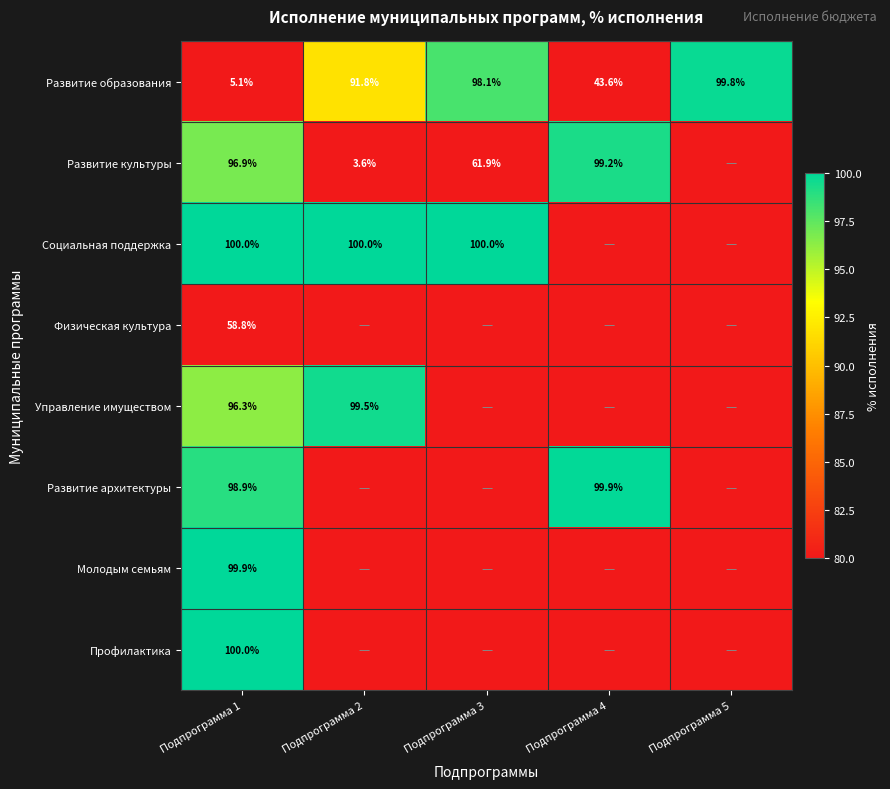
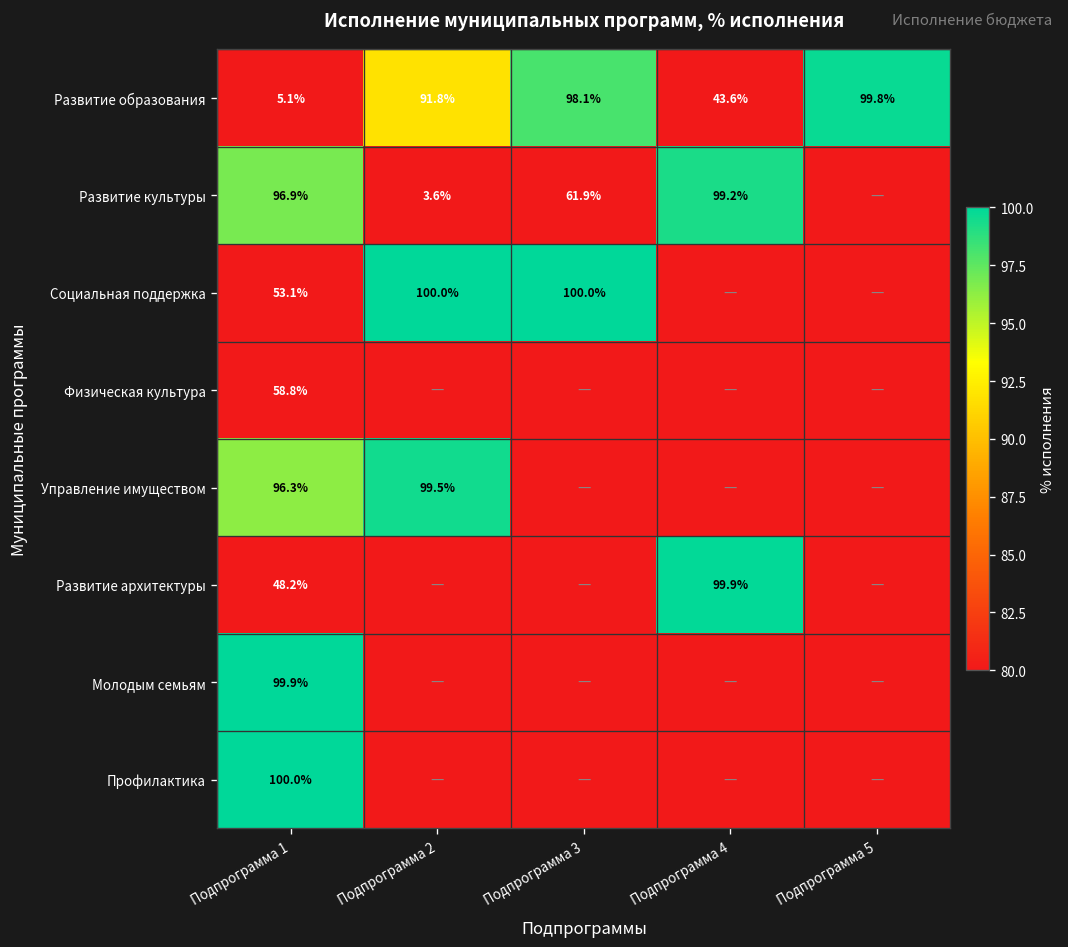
Социальная поддержка, Подпрограмма 1: 100.0% -> 53.1%
Развитие архитектуры, Подпрограмма 1: 98.9% -> 48.2%
